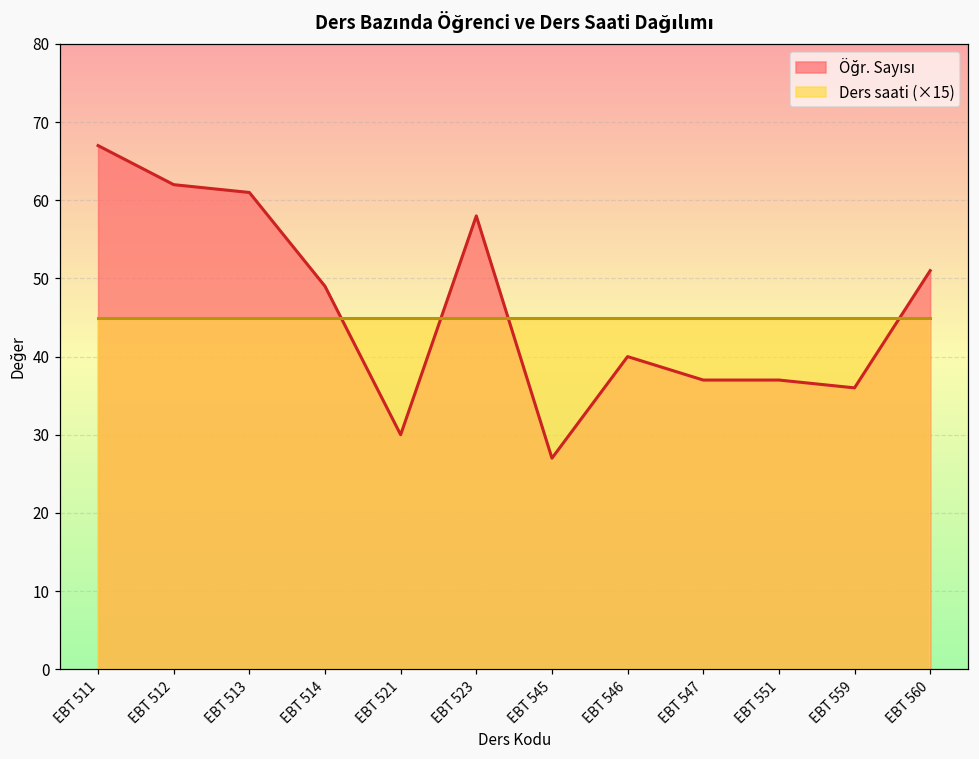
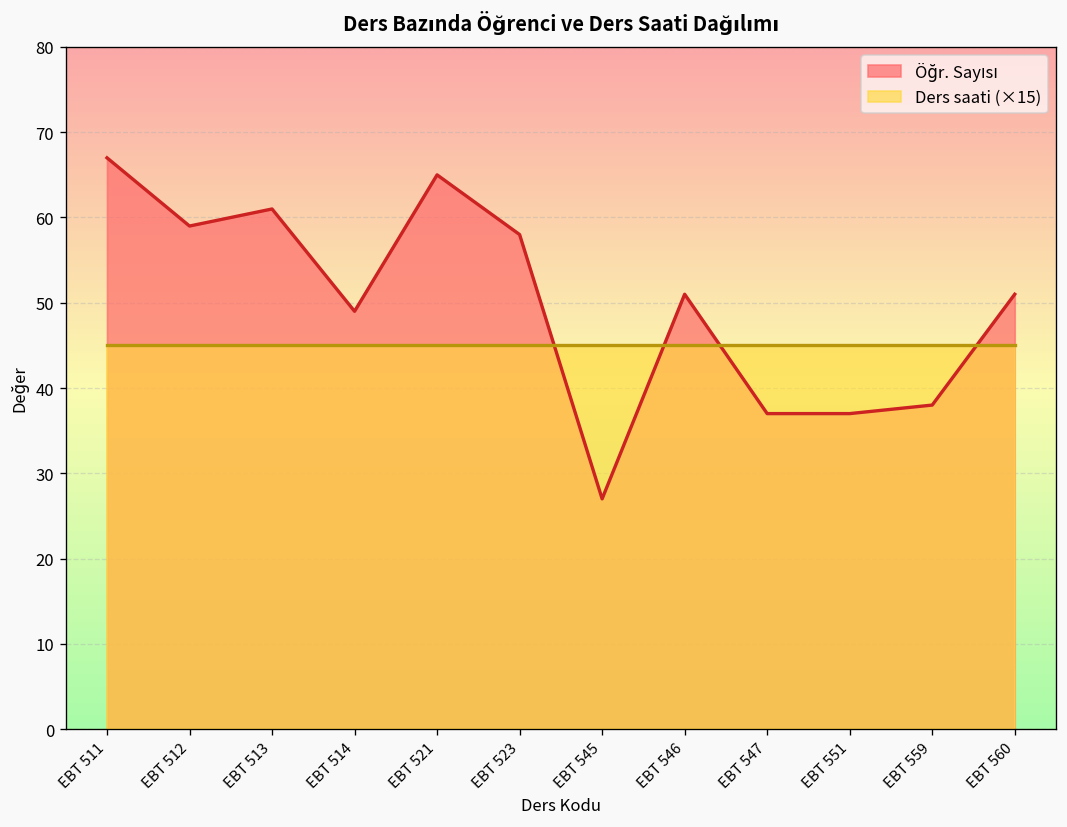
Öğr. Sayısı, EBT 512: 62 -> 59
Öğr. Sayısı, EBT 521: 30 -> 65
Öğr. Sayısı, EBT 546: 40 -> 51
Öğr. Sayısı, EBT 559: 36 -> 38
